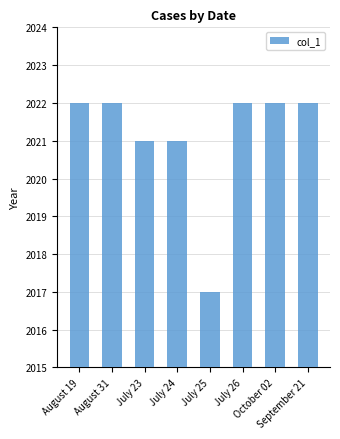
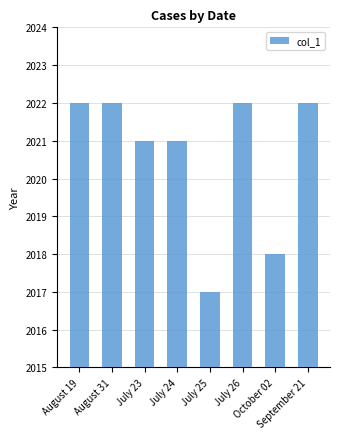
October 02: 2022 -> 2018
